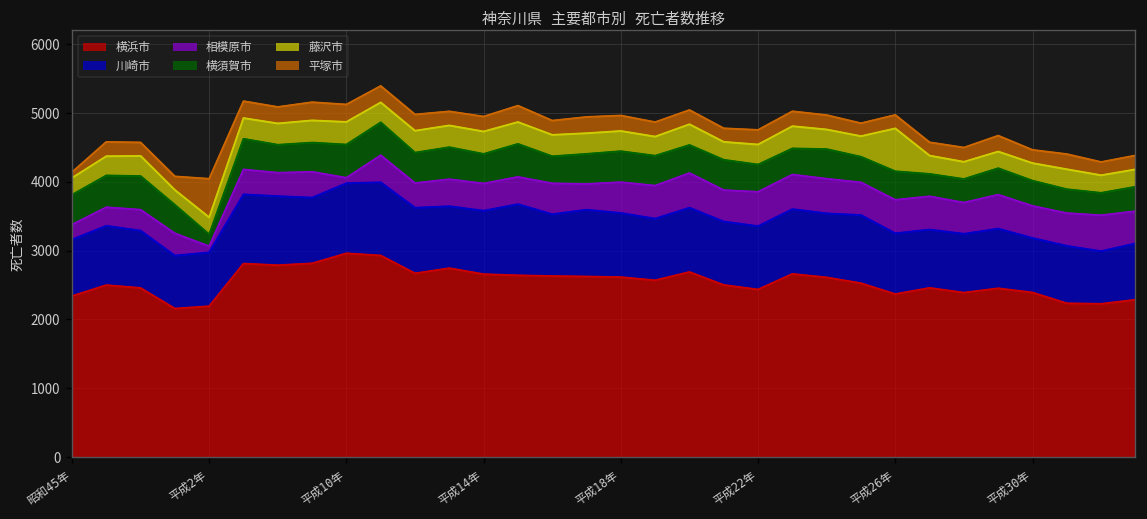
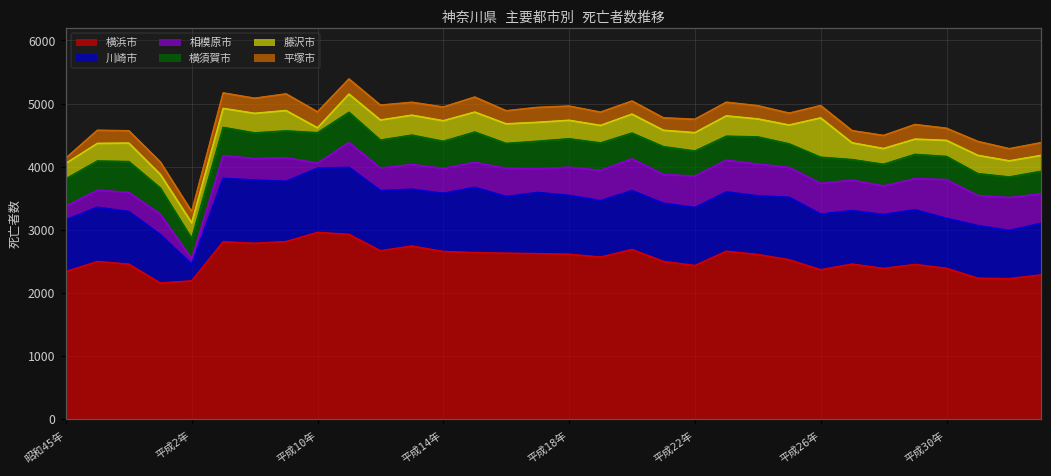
川崎市, 平成2年: 800 -> 300
横須賀市, 平成2年: 200 -> 300
平塚市, 平成2年: 600 -> 200
藤沢市, 平成10年: 300 -> 100
相模原市, 平成30年: 500 -> 600
